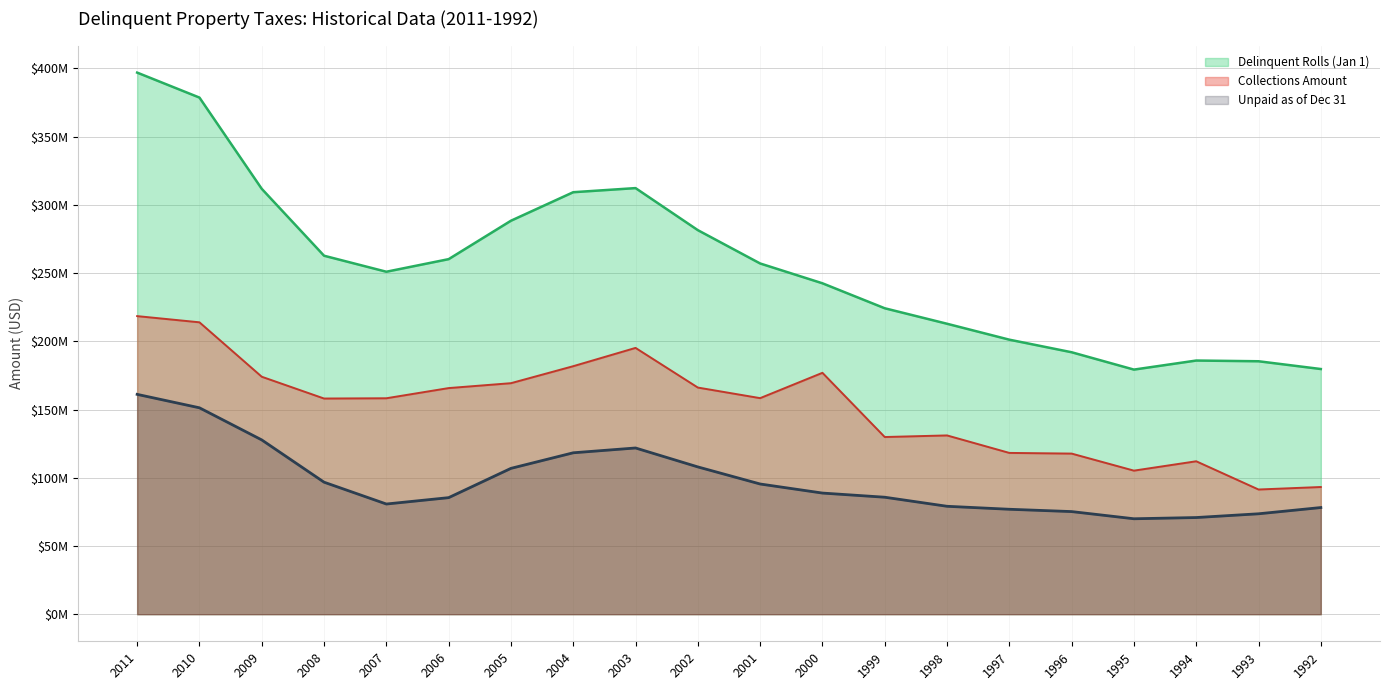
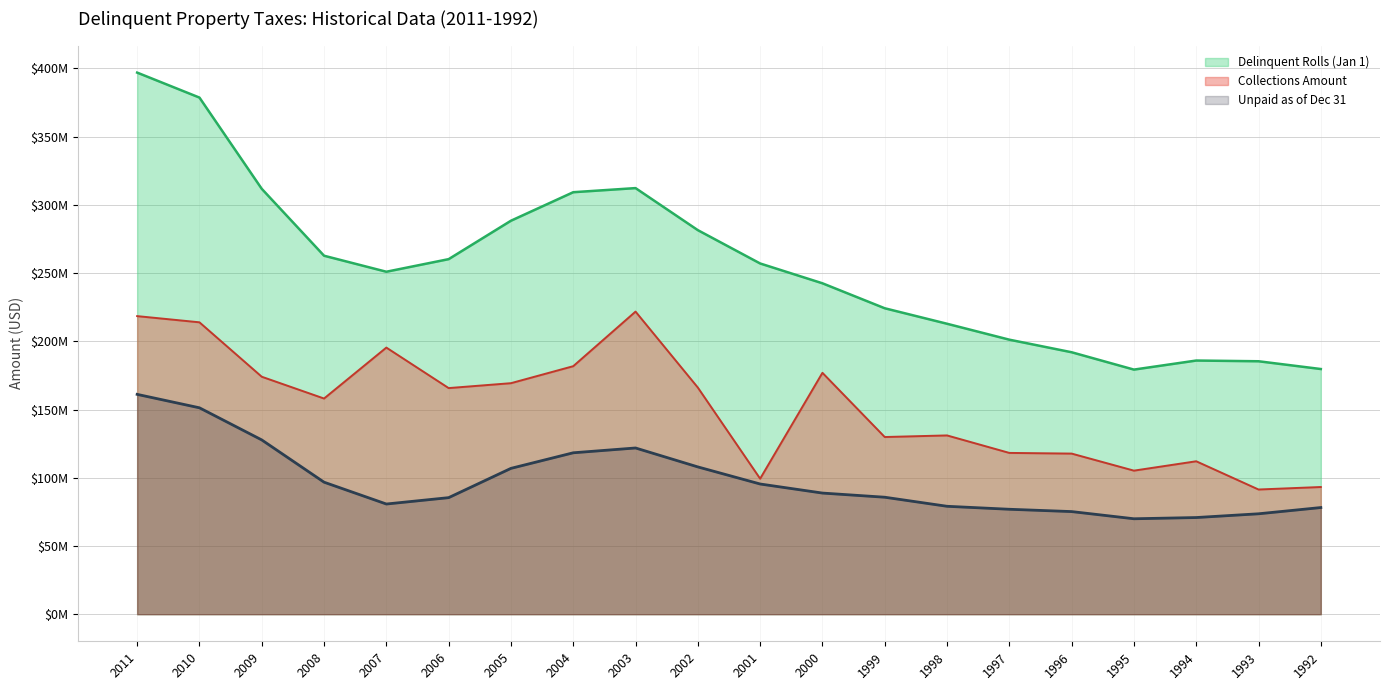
Collections Amount, 2007: $158000000 -> $195000000
Collections Amount, 2003: $195000000 -> $222000000
Collections Amount, 2001: $158000000 -> $99000000
